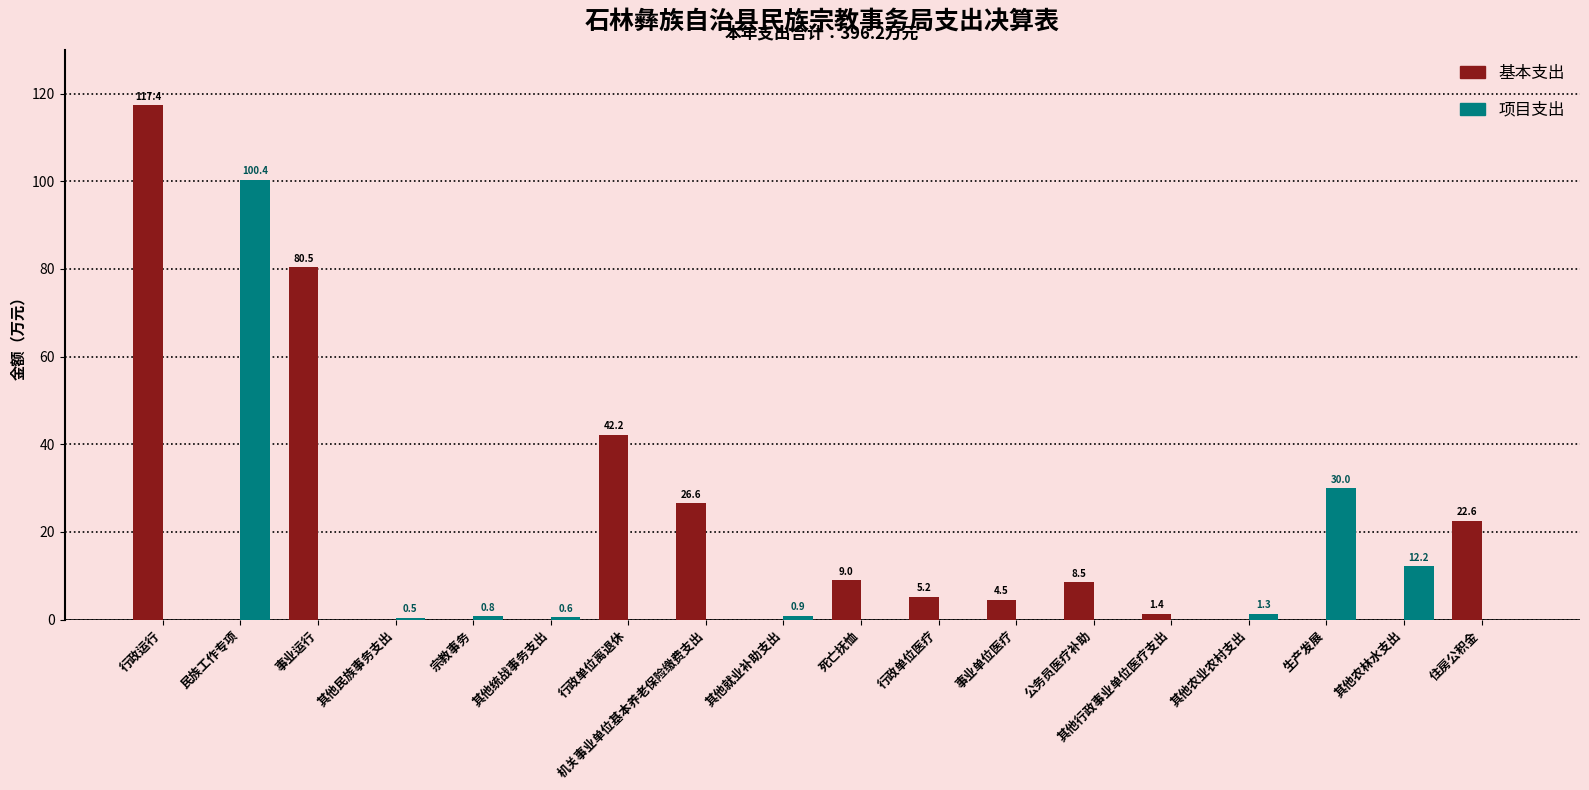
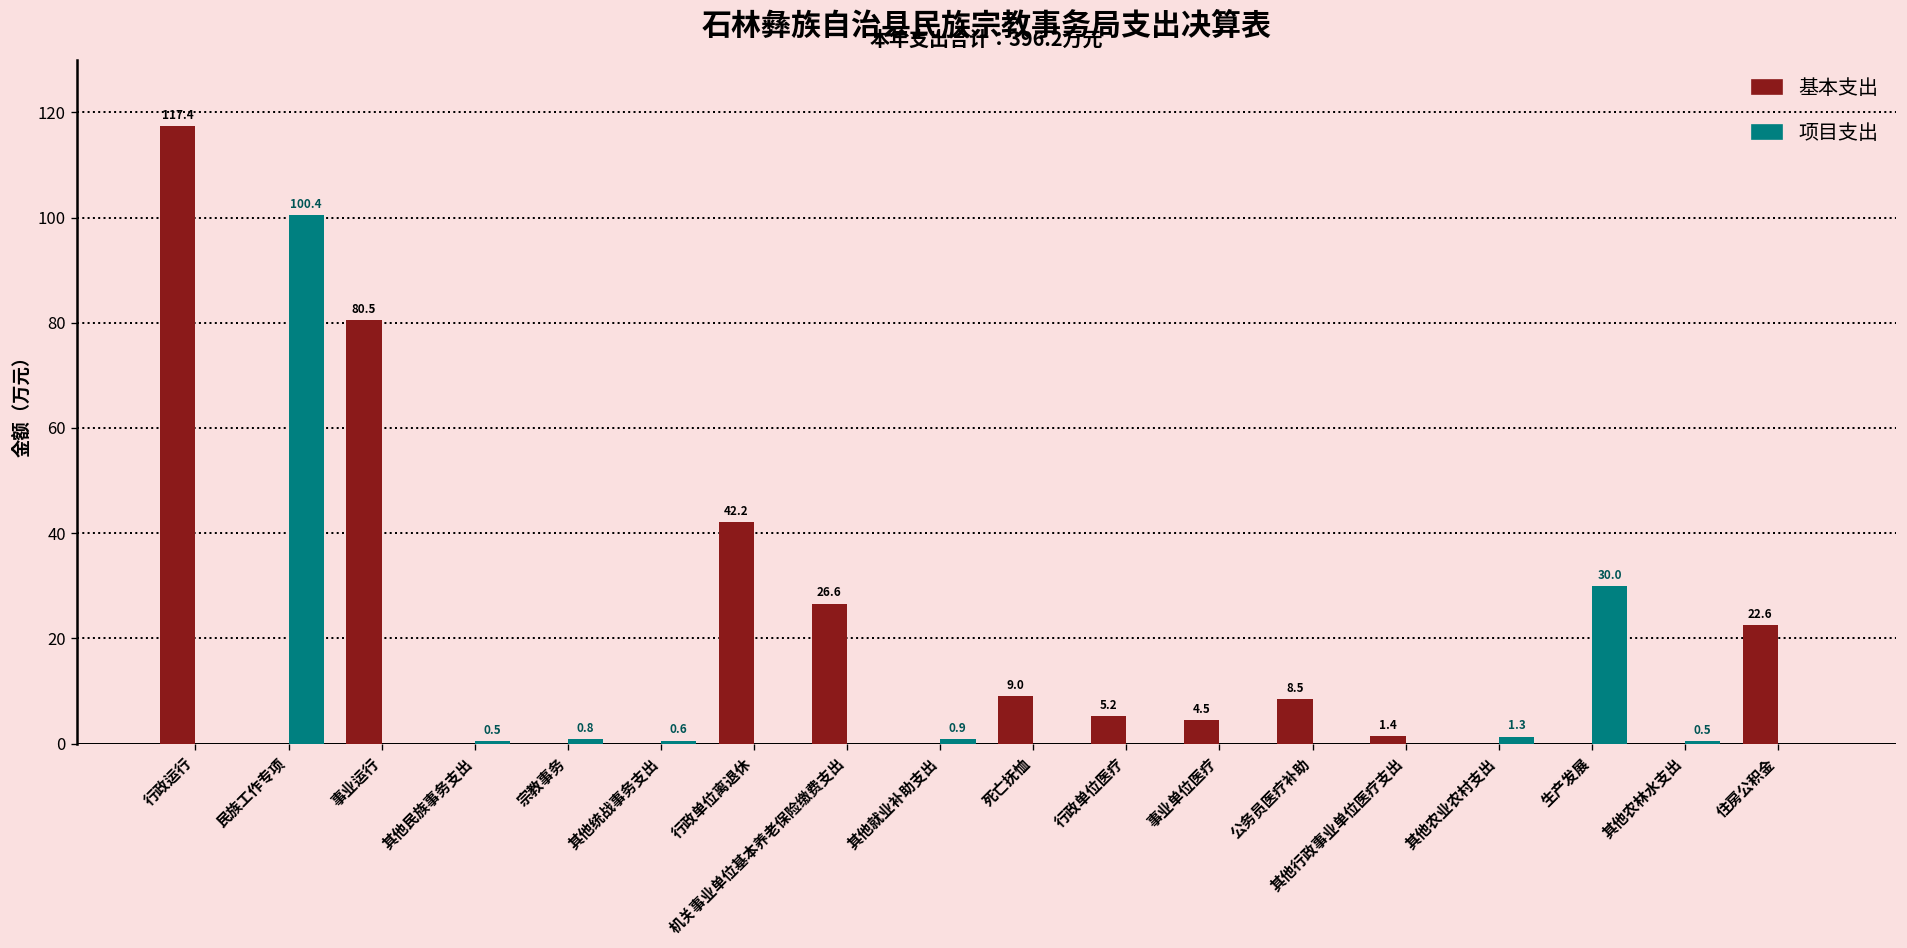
项目支出, 其他农林水支出: 12.2 -> 0.5
